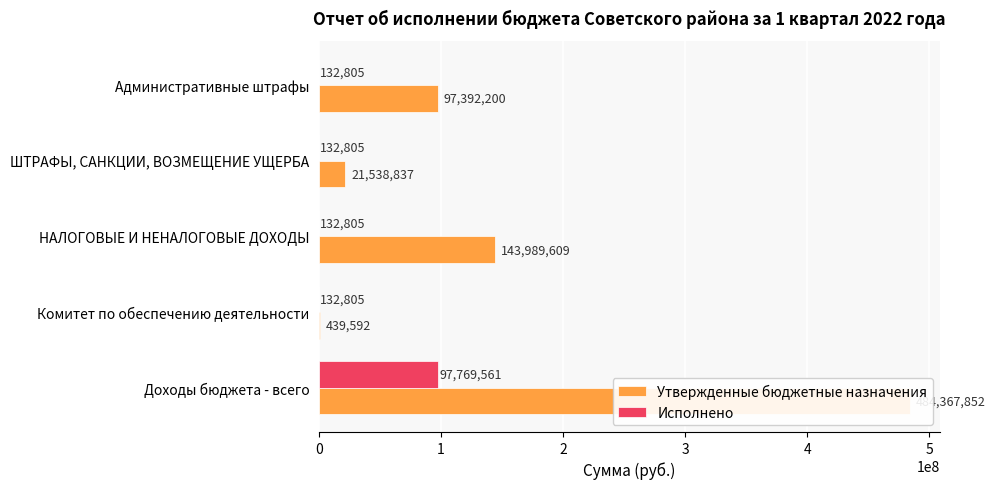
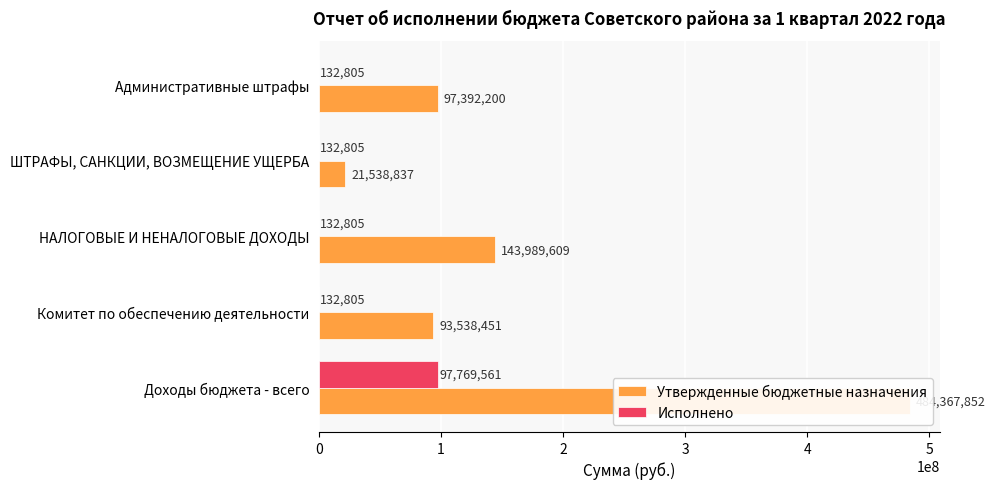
Утвержденные бюджетные назначения, Комитет по обеспечению деятельности: 439,592 -> 93,538,451
